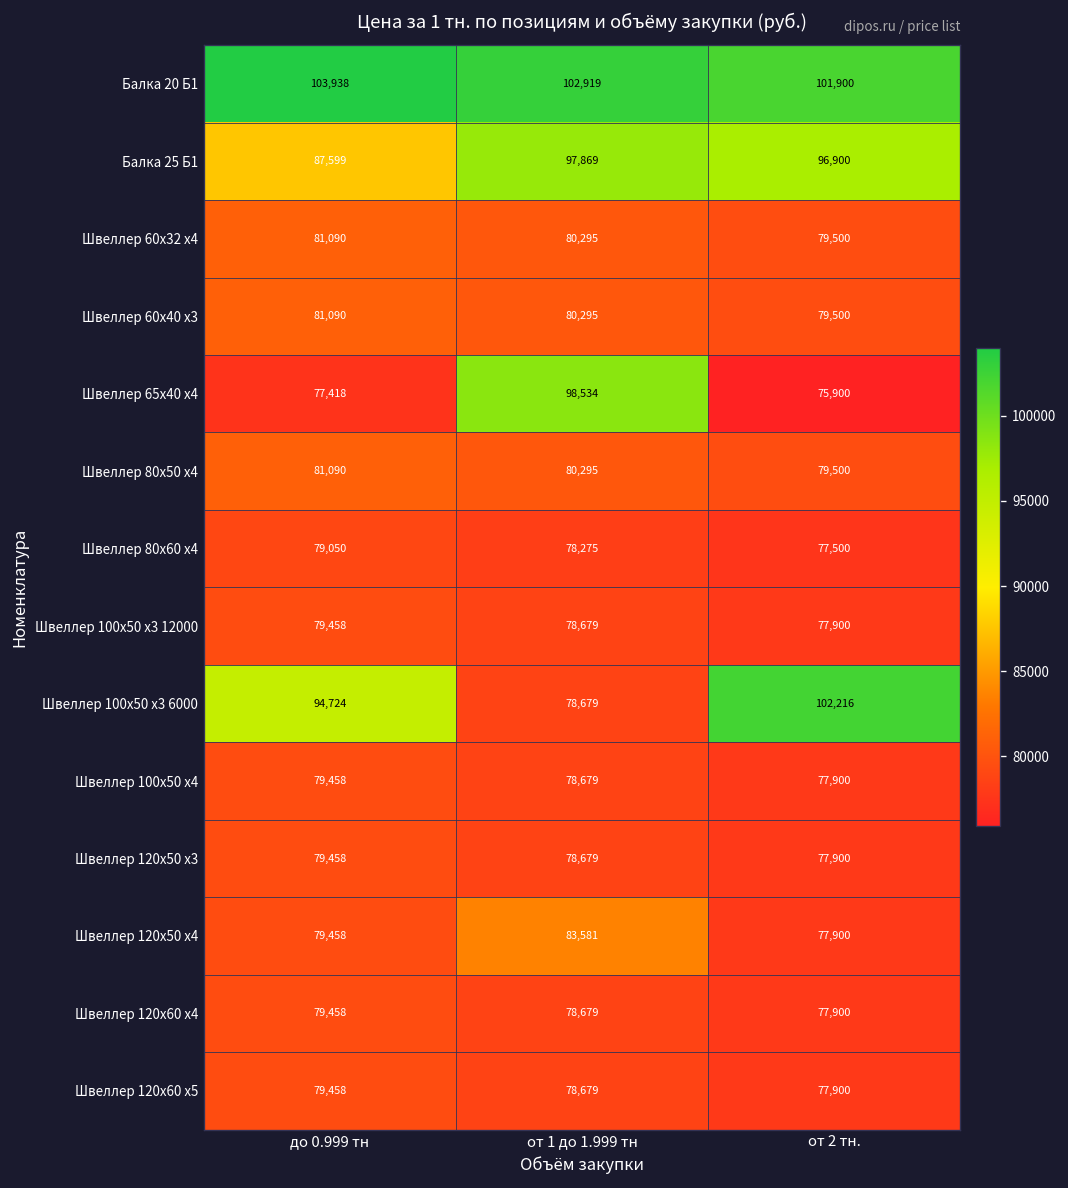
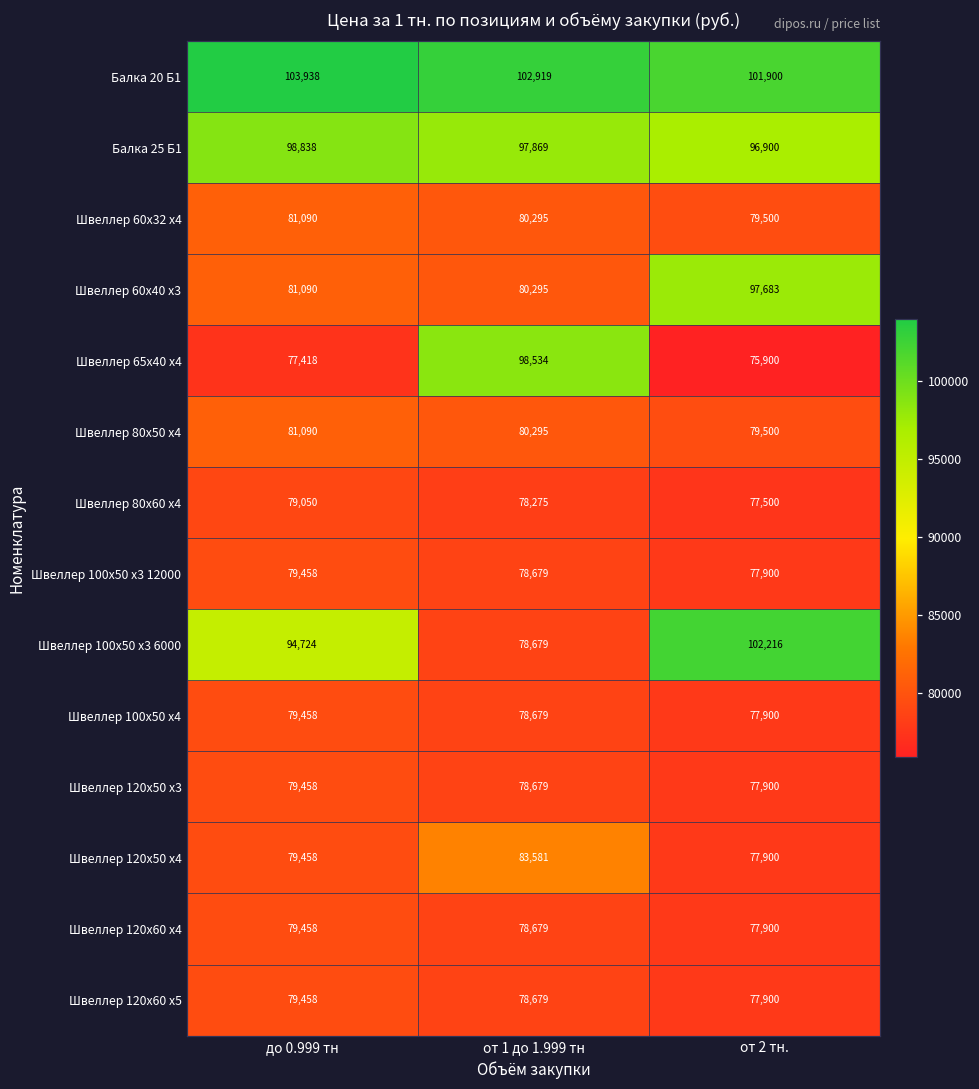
Балка 25 Б1, до 0.999 тн: 87,599 -> 98,838
Швеллер 60х40 х3, от 2 тн.: 79,500 -> 97,683
